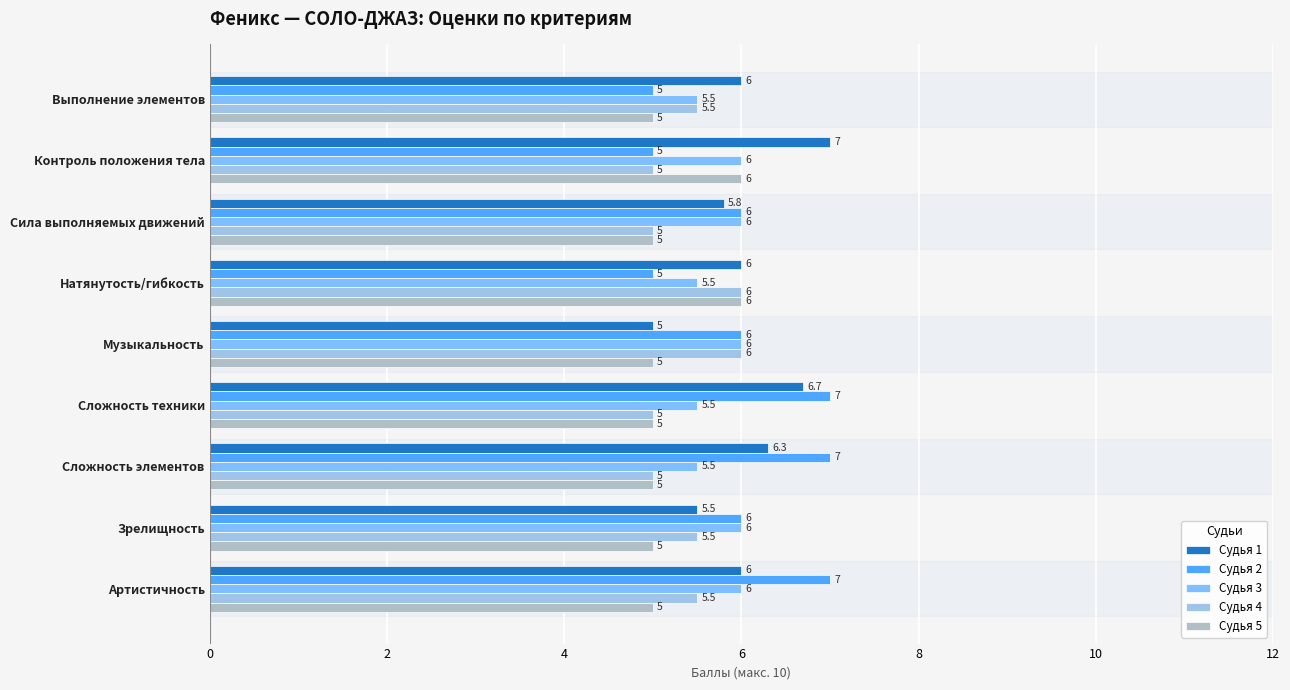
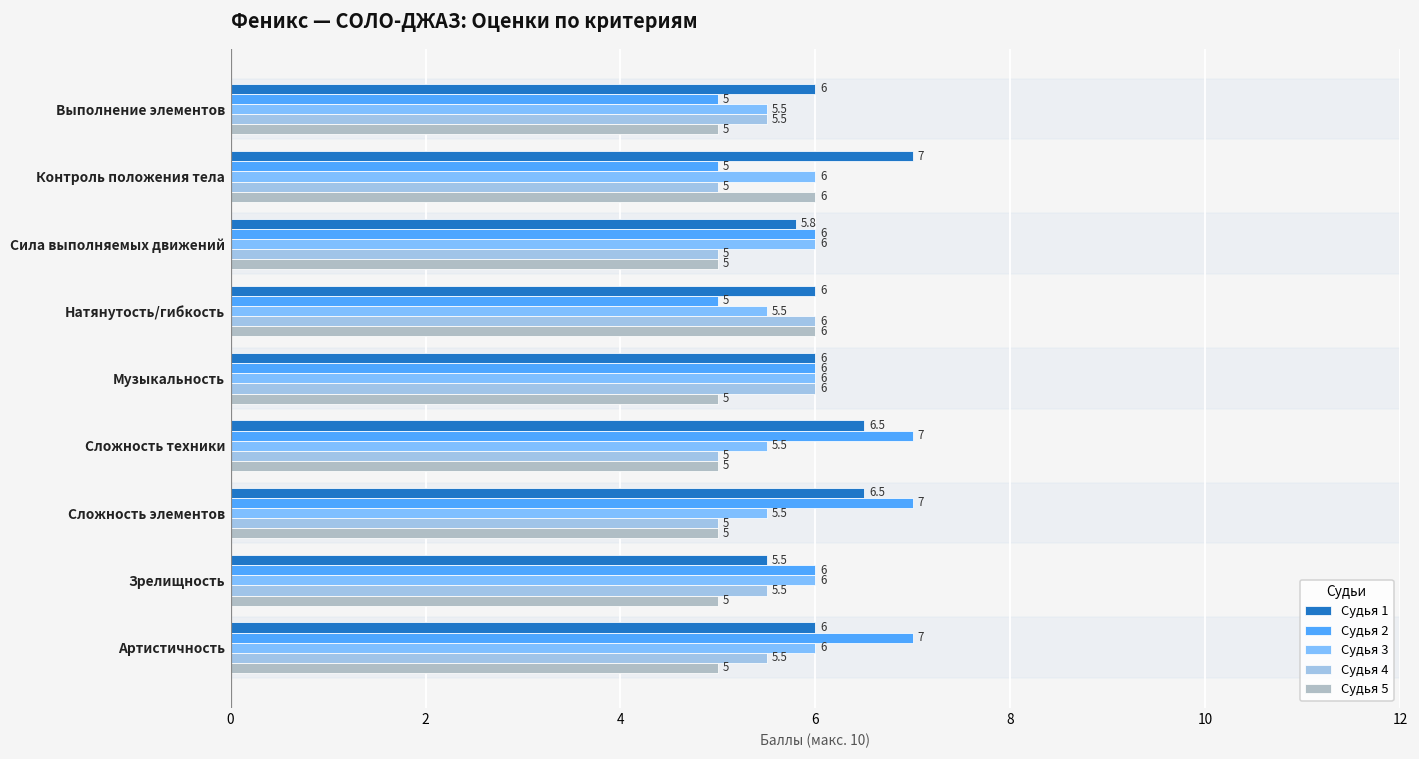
Судья 1, Музыкальность: 5 -> 6
Судья 1, Сложность техники: 6.7 -> 6.5
Судья 1, Сложность элементов: 6.3 -> 6.5
